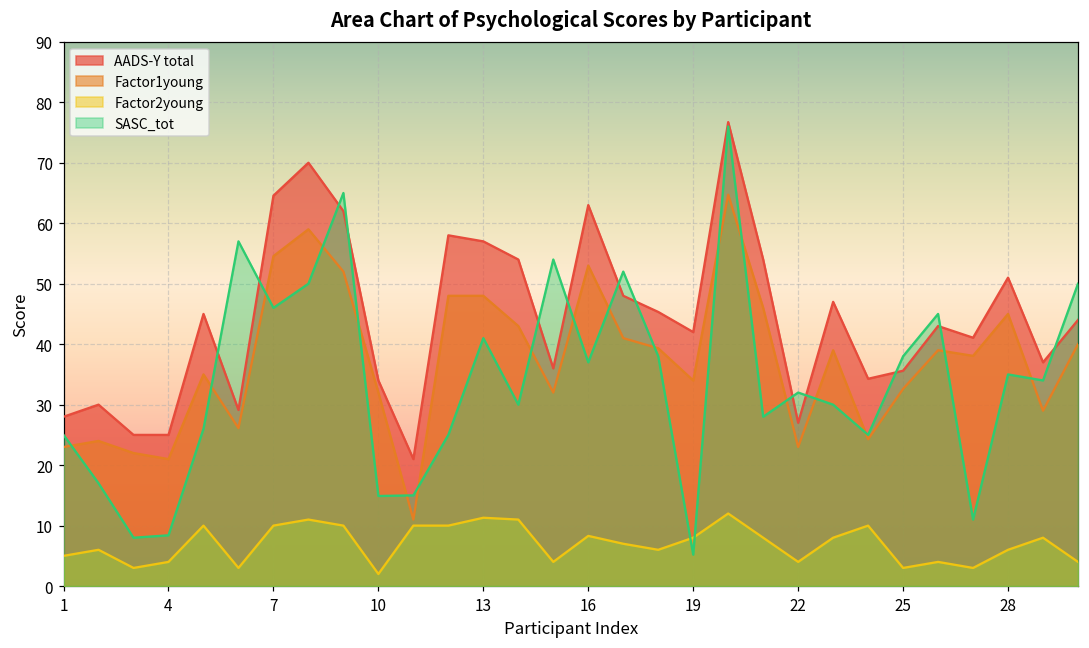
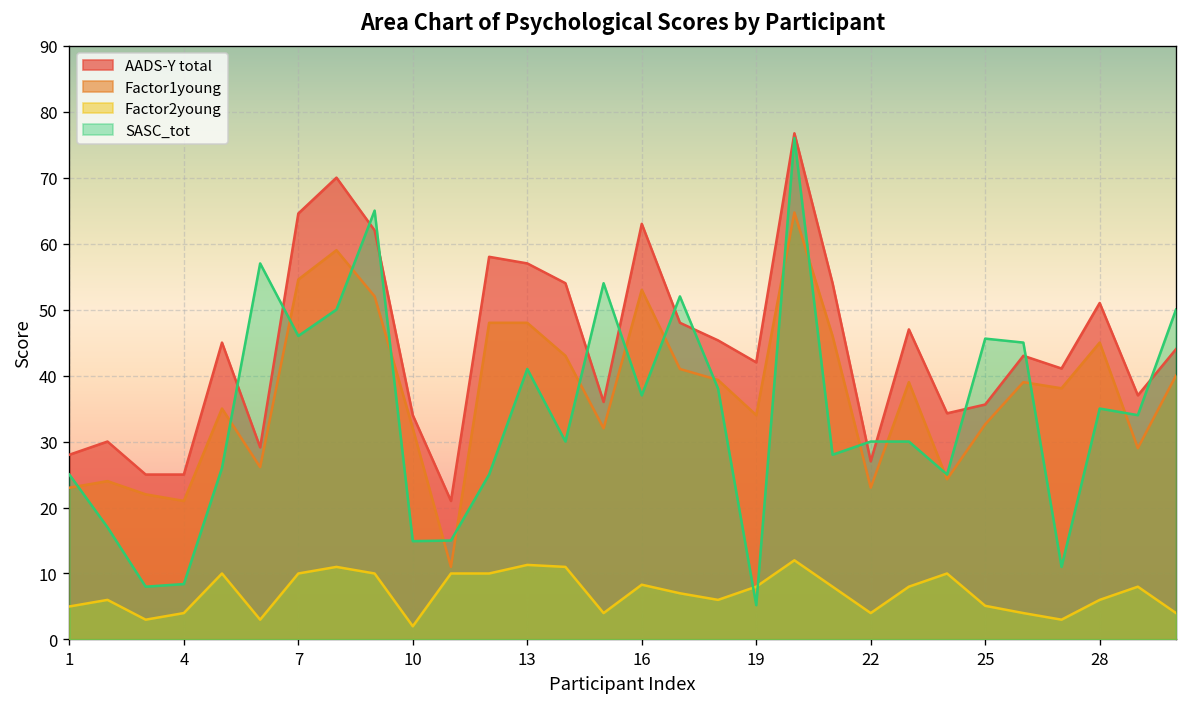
SASC_tot, 22: 32 -> 30
Factor2young, 25: 3 -> 5
SASC_tot, 25: 38 -> 46
